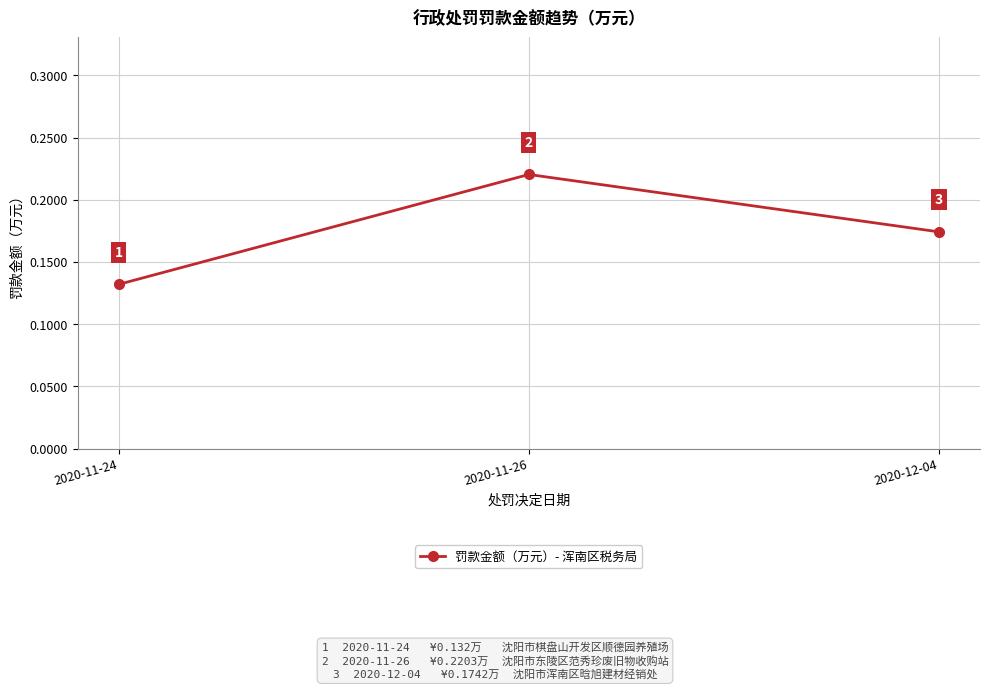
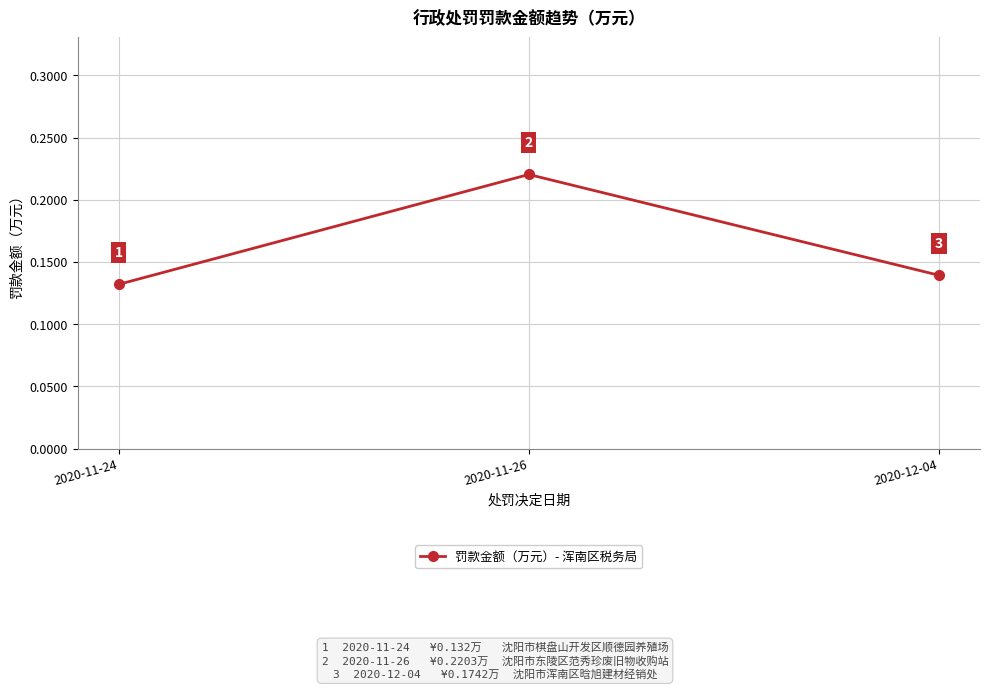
2020-12-04: 0.174 -> 0.139
